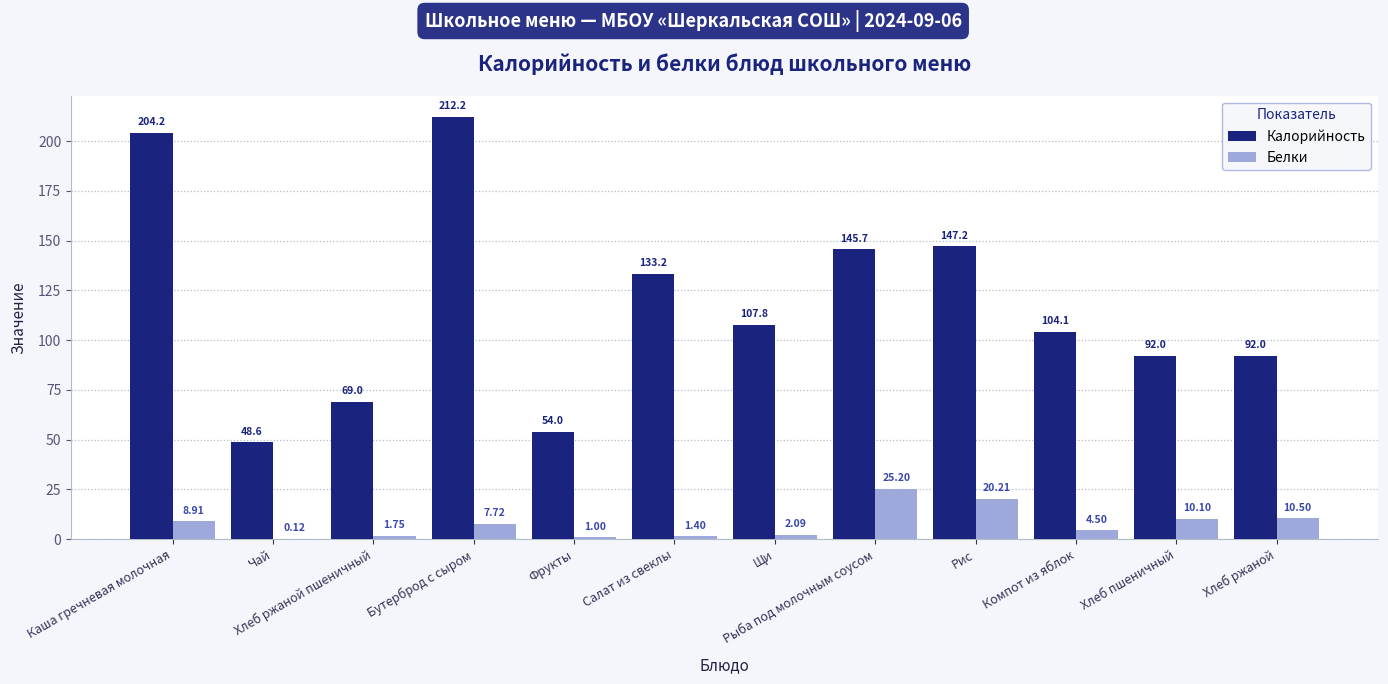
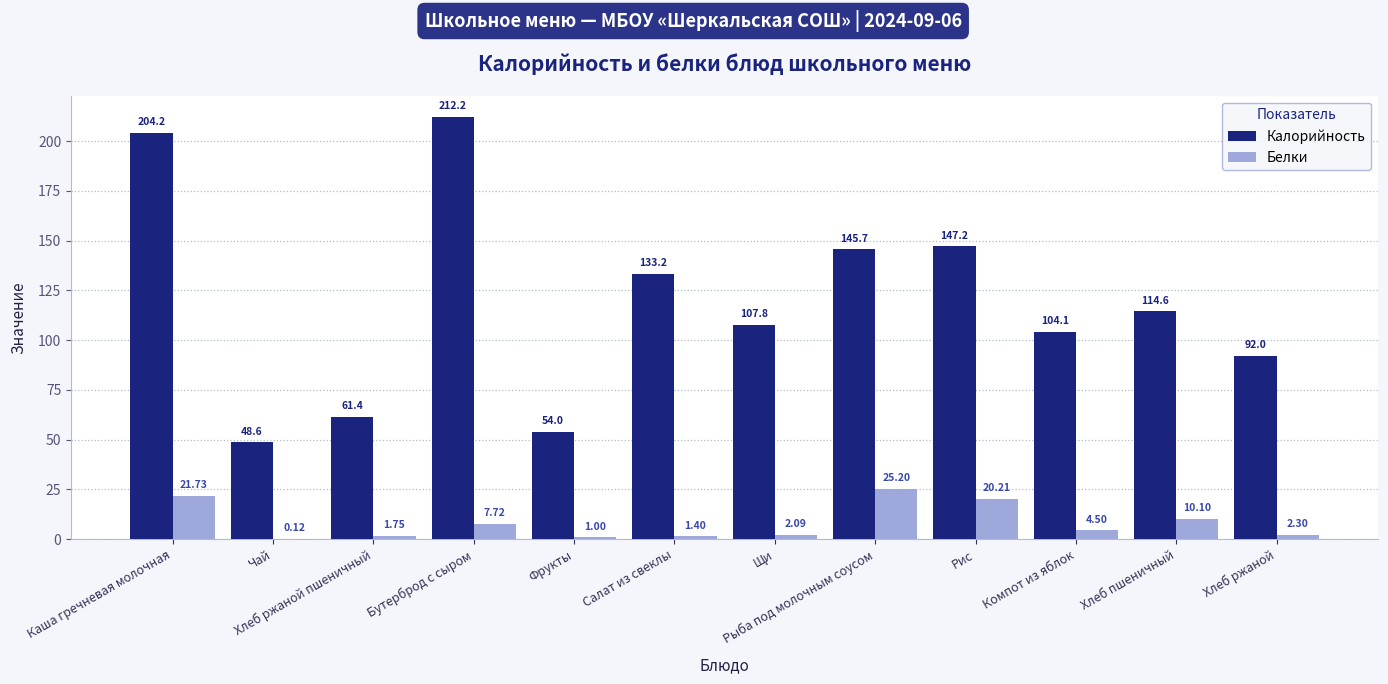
Белки, Каша гречневая молочная: 8.91 -> 21.73
Калорийность, Хлеб ржаной пшеничный: 69.0 -> 61.4
Калорийность, Хлеб пшеничный: 92.0 -> 114.6
Белки, Хлеб ржаной: 10.50 -> 2.30
